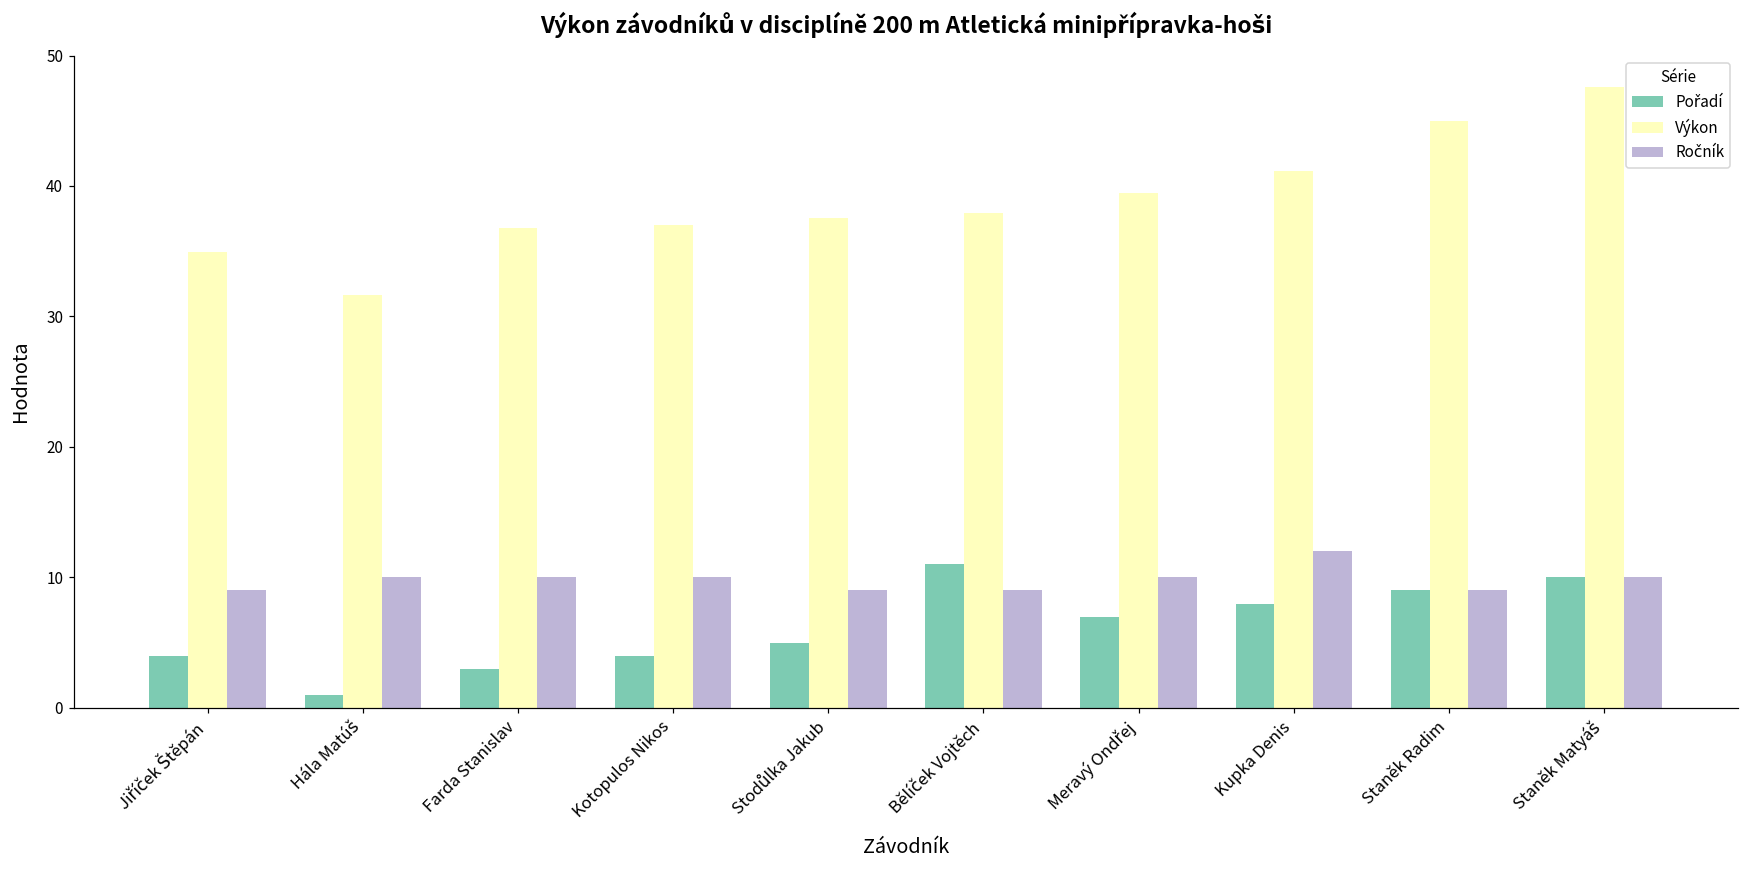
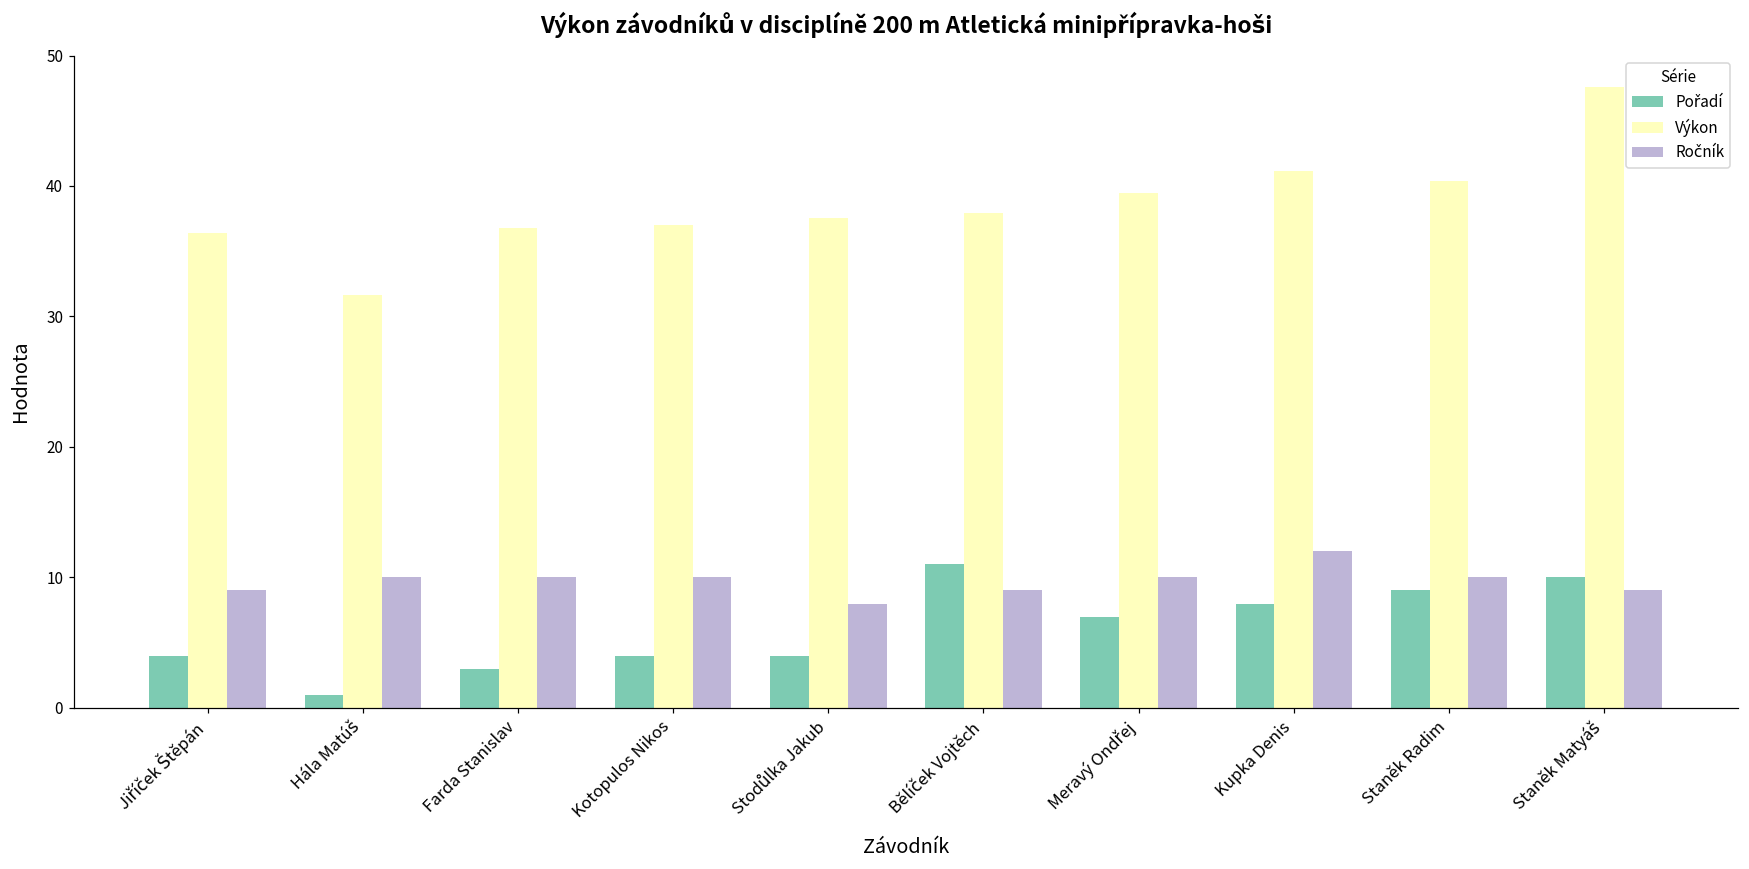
Výkon, Jiříček Štěpán: 34.9 -> 36.4
Pořadí, Stodůlka Jakub: 5 -> 4
Ročník, Stodůlka Jakub: 9 -> 8
Výkon, Staněk Radim: 45.0 -> 40.4
Ročník, Staněk Radim: 9 -> 10
Ročník, Staněk Matyáš: 10 -> 9
